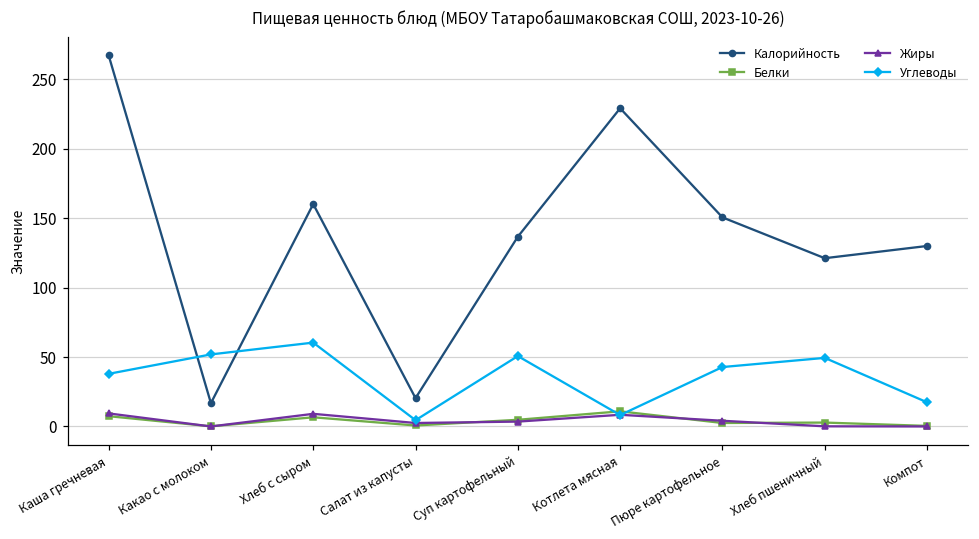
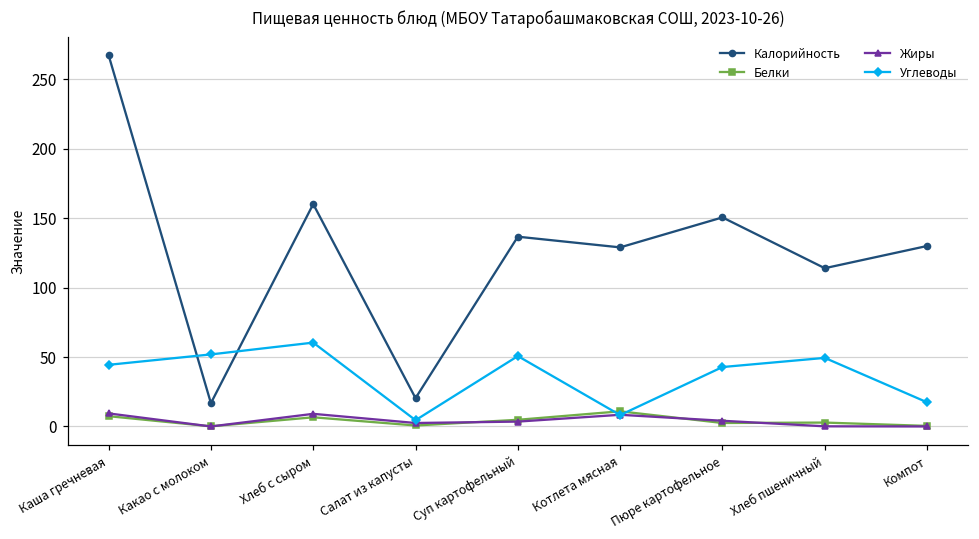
Углеводы, Каша гречневая: 38 -> 44
Калорийность, Котлета мясная: 229 -> 129
Калорийность, Хлеб пшеничный: 121 -> 114
